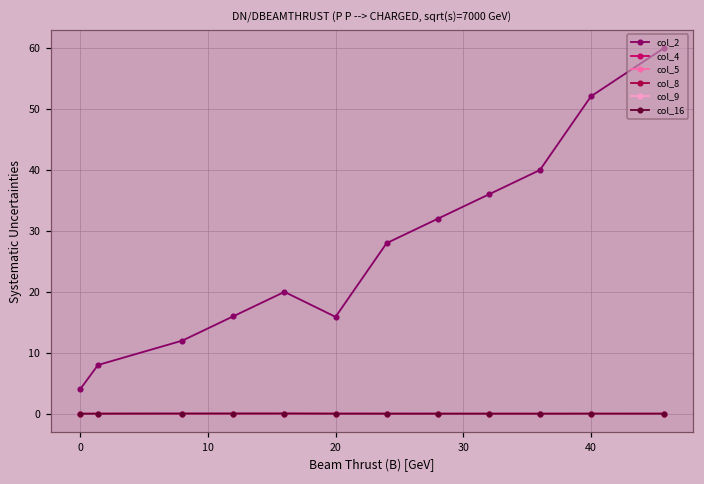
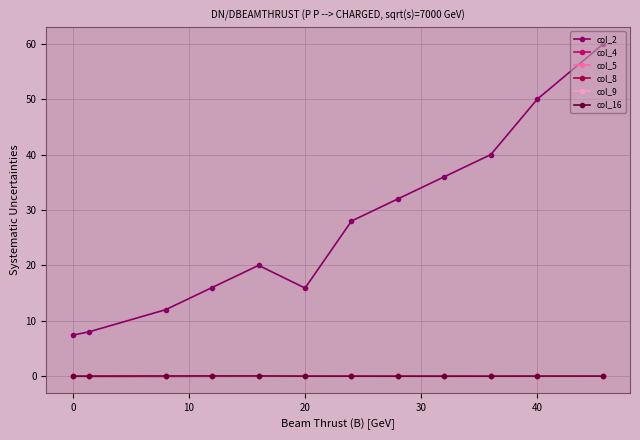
col_2, 0: 4 -> 7
col_2, 40: 52 -> 50
